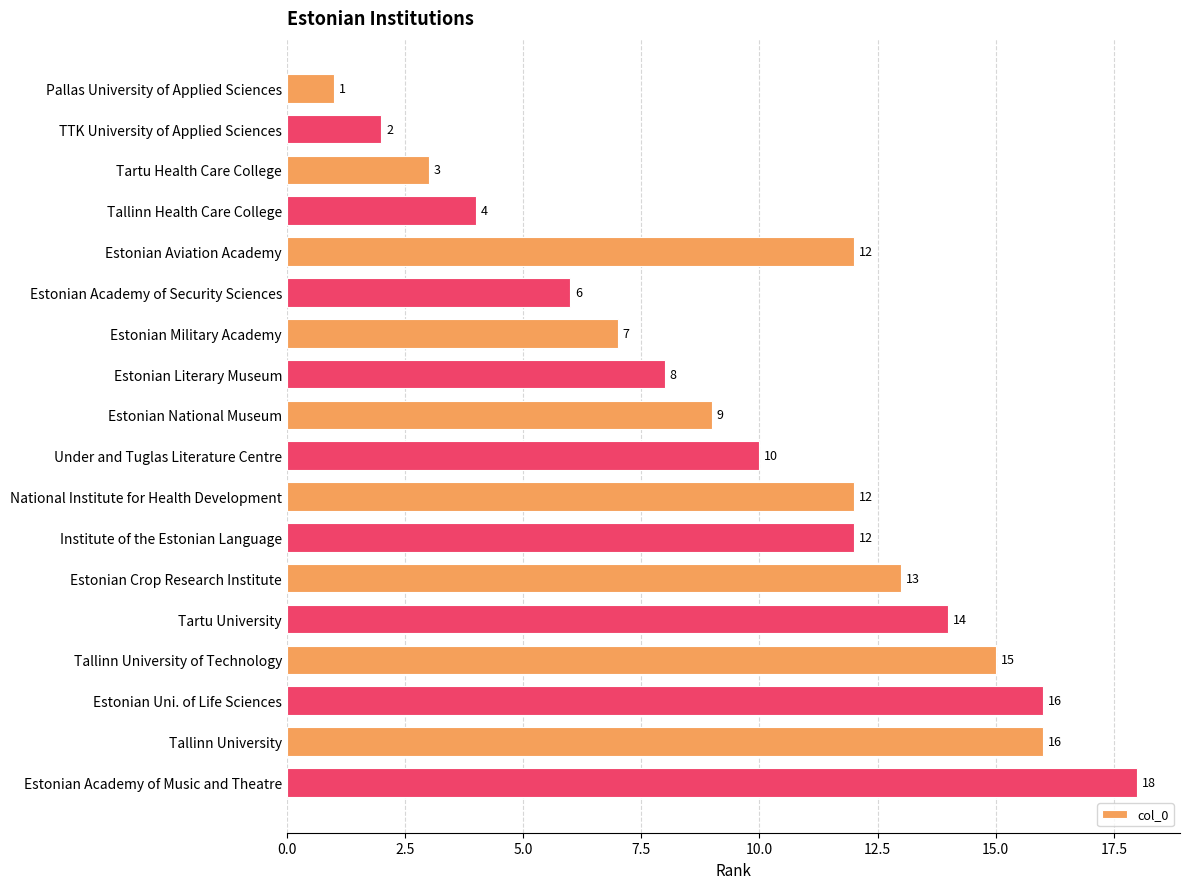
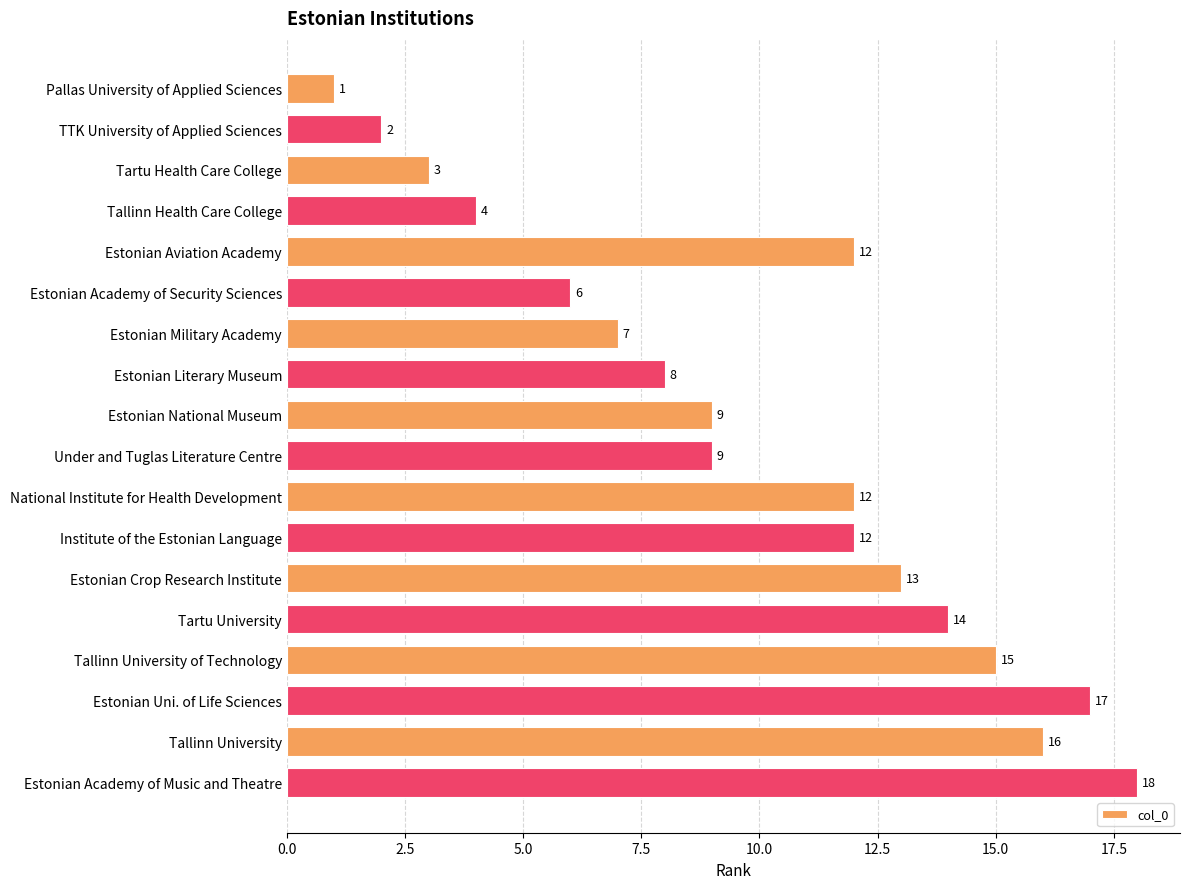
Under and Tuglas Literature Centre: 10 -> 9
Estonian Uni. of Life Sciences: 16 -> 17
